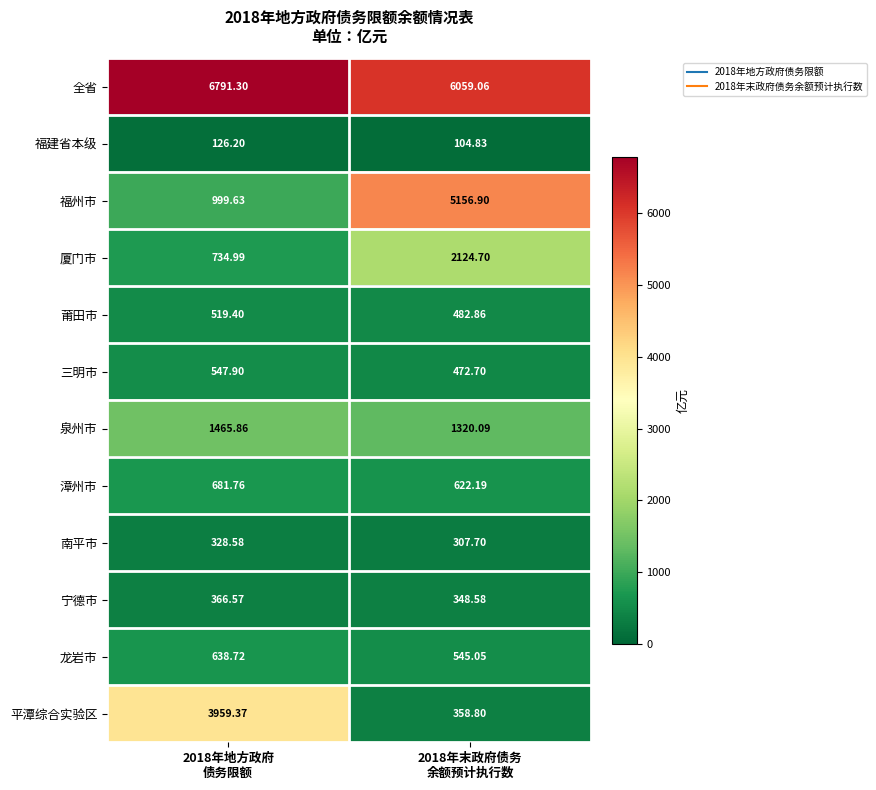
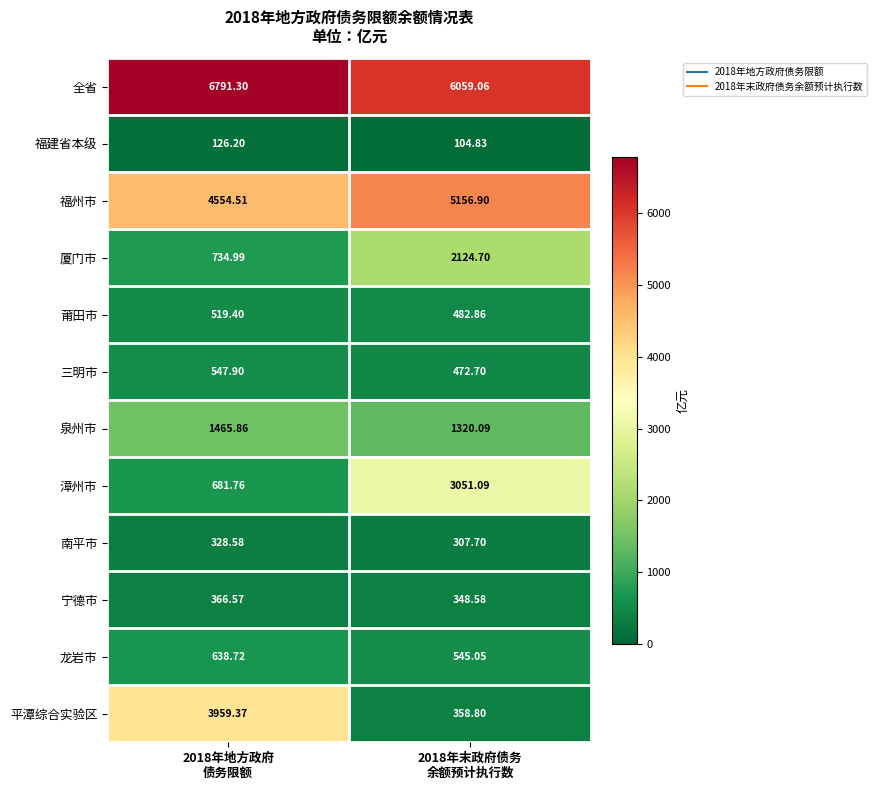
福州市, 2018年地方政府 债务限额: 999.63 -> 4554.51
漳州市, 2018年末政府债务 余额预计执行数: 622.19 -> 3051.09
